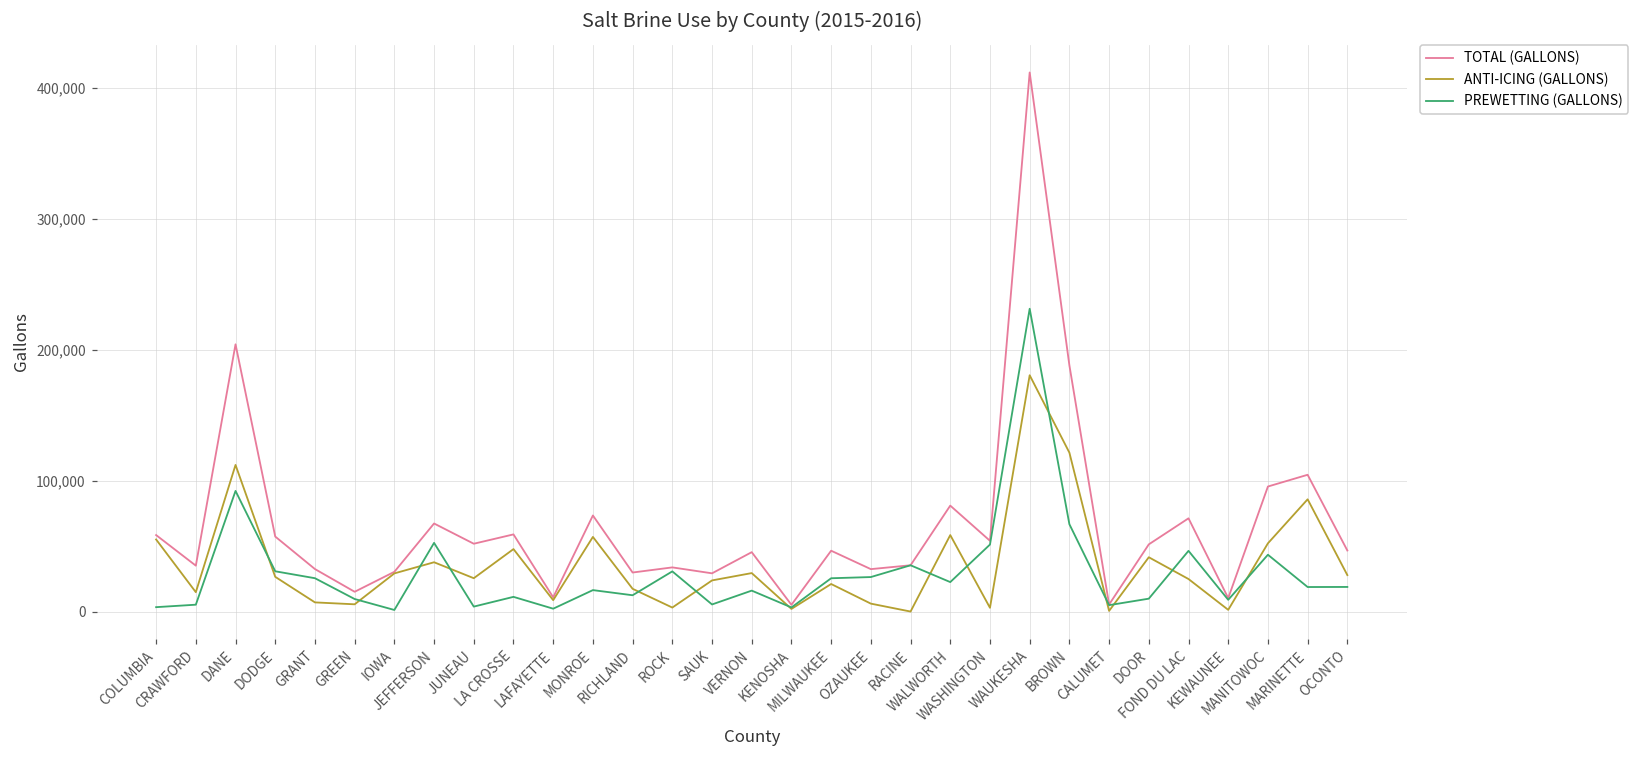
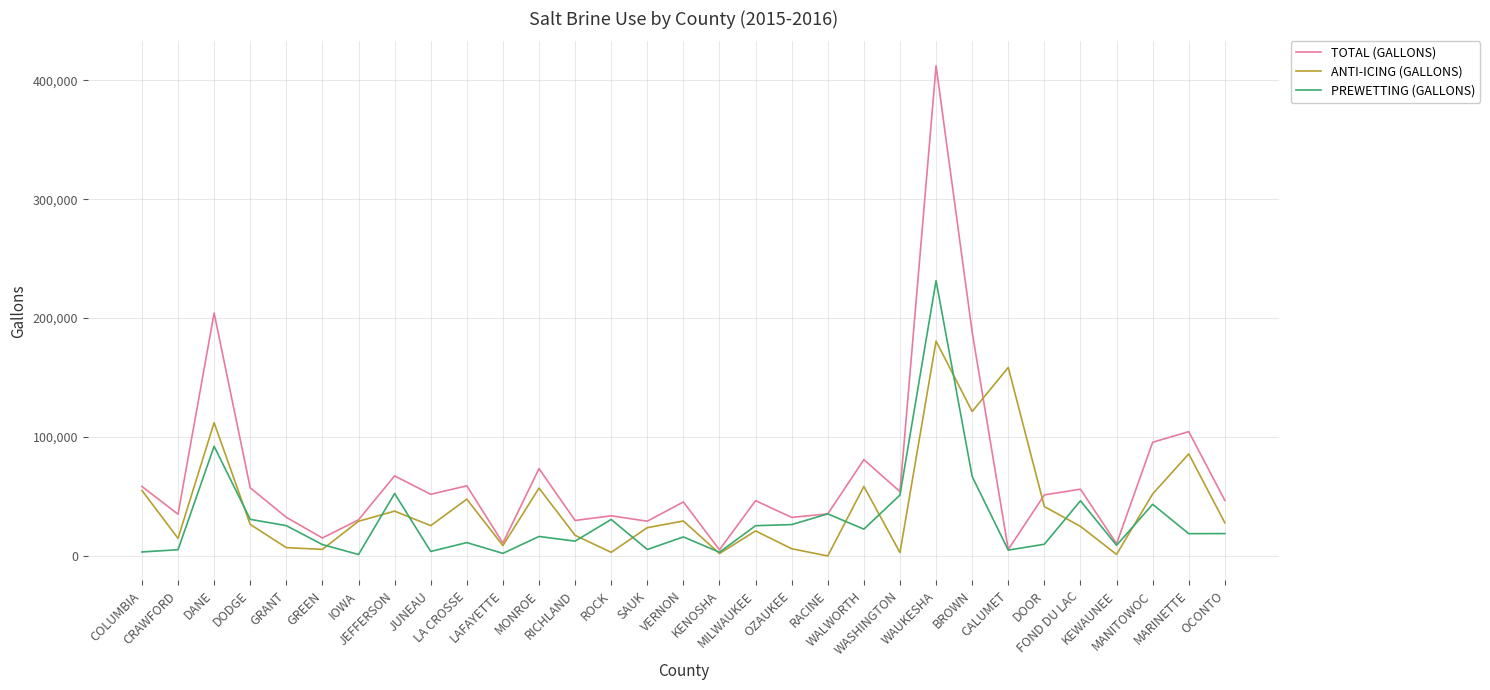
ANTI-ICING (GALLONS), CALUMET: 1,000 -> 158,000
TOTAL (GALLONS), FOND DU LAC: 71,000 -> 56,000
